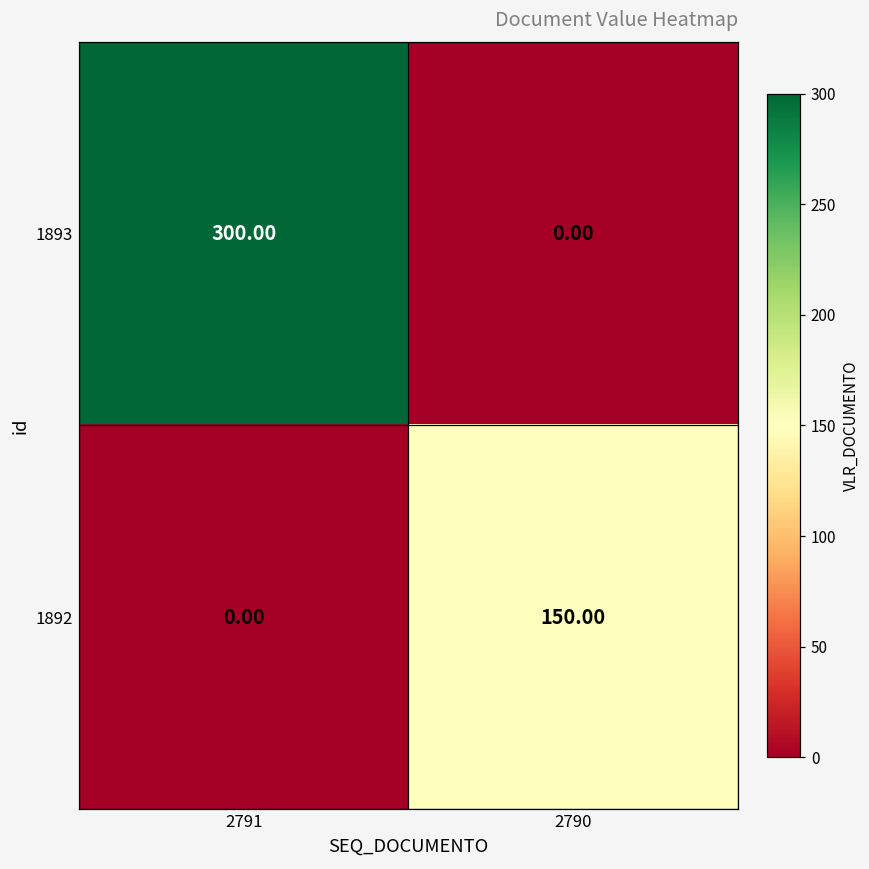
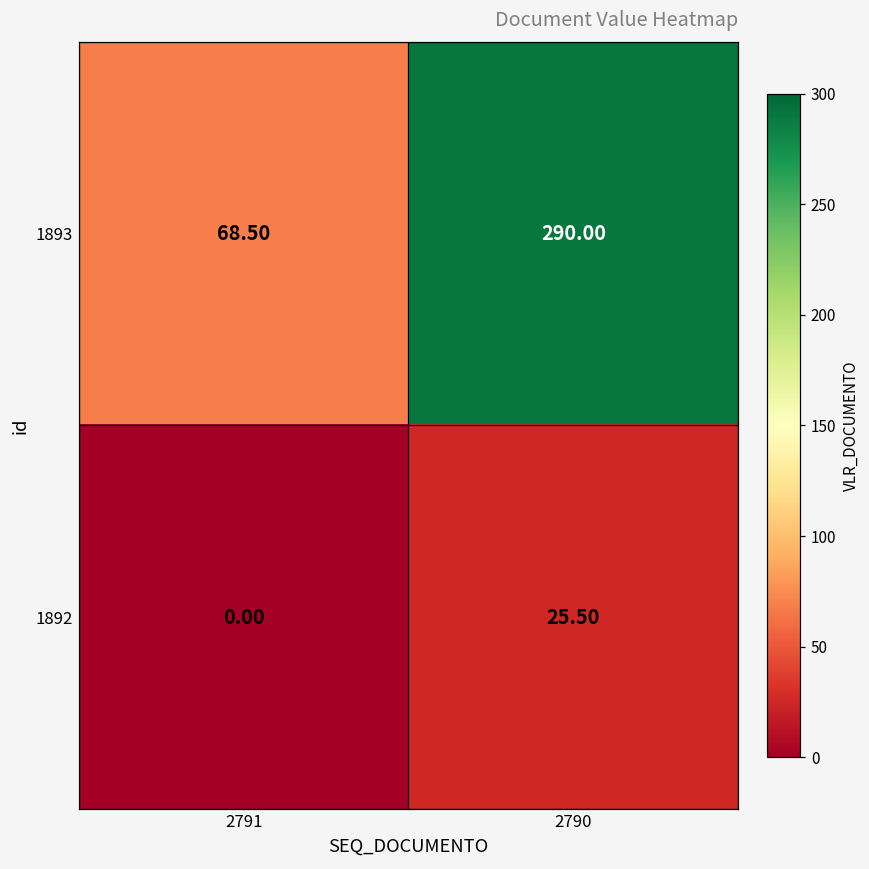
1893, 2791: 300.00 -> 68.50
1893, 2790: 0.00 -> 290.00
1892, 2790: 150.00 -> 25.50
